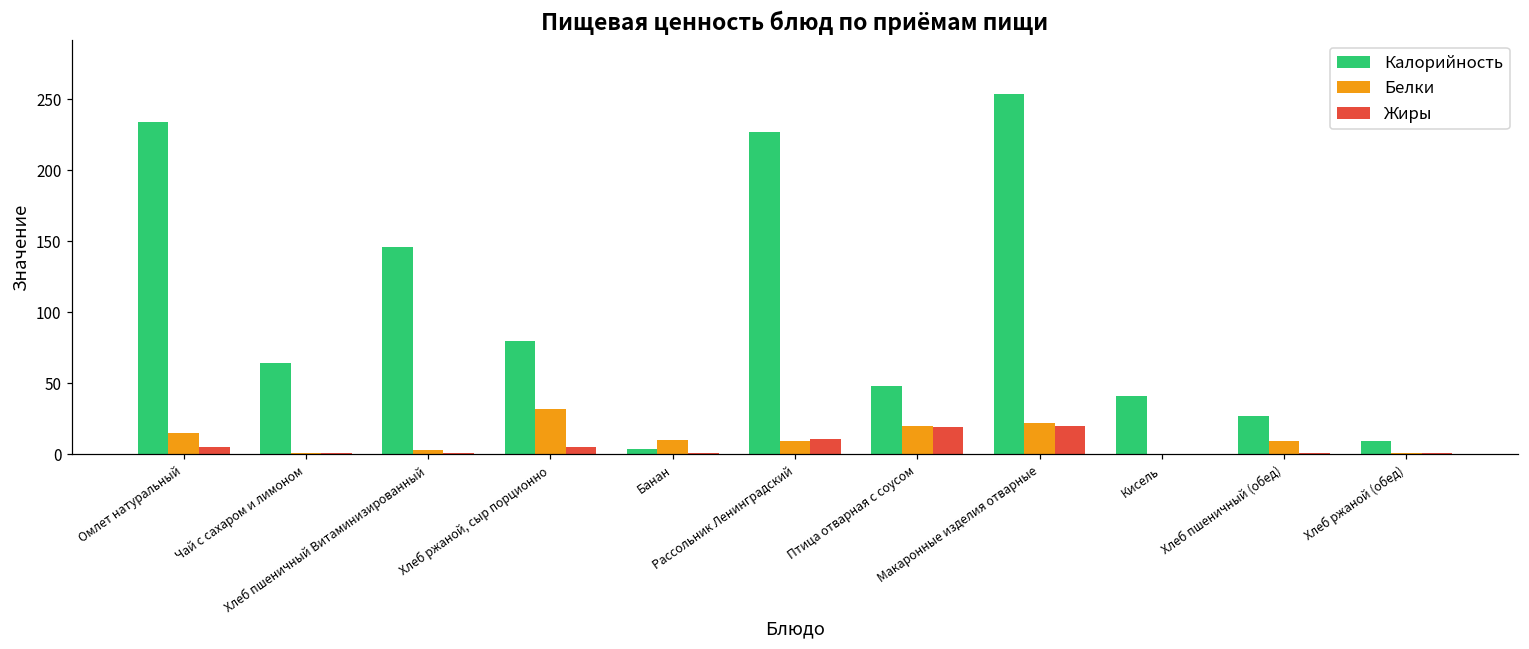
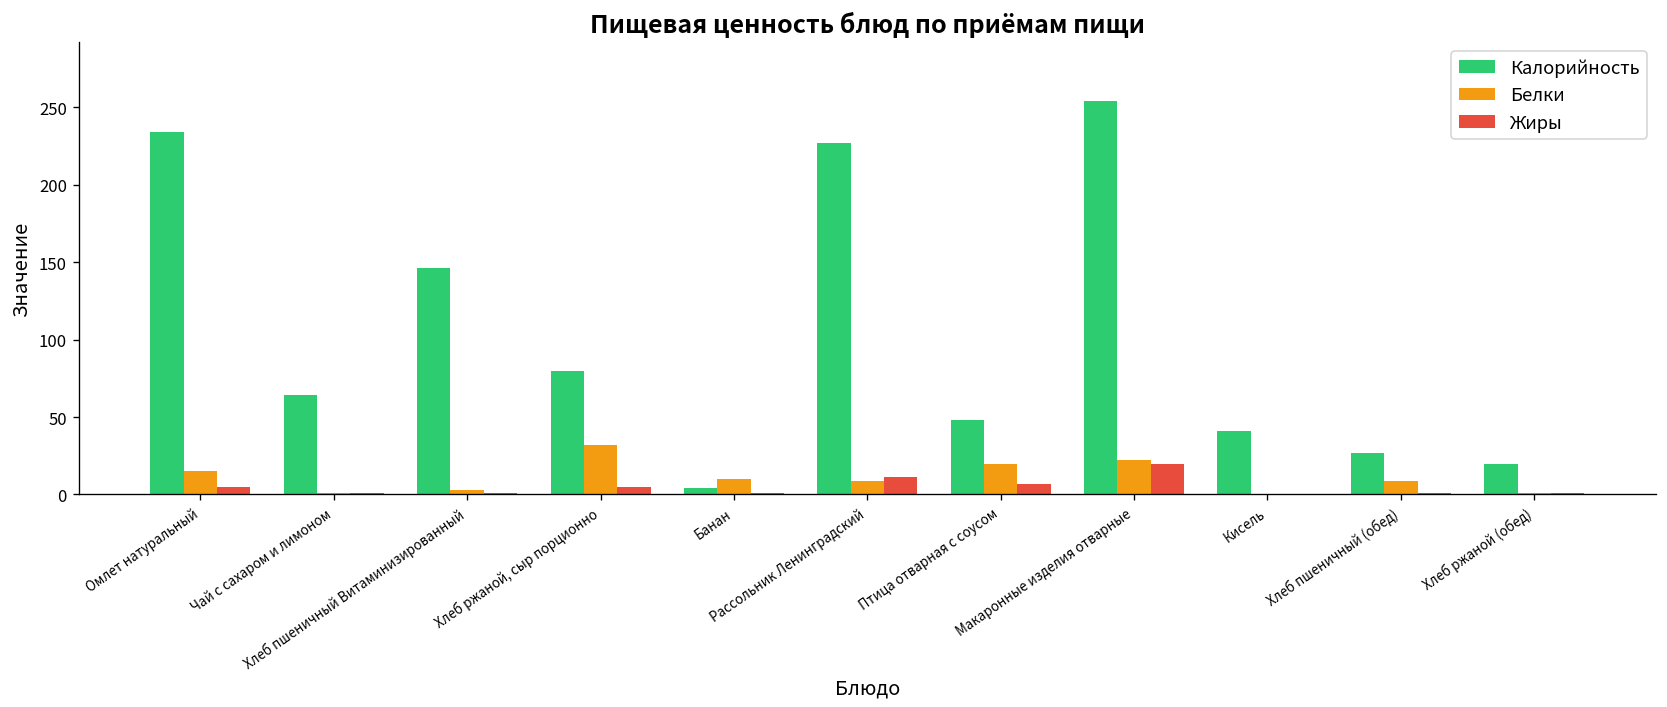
Жиры, Птица отварная с соусом: 19 -> 7
Калорийность, Хлеб ржаной (обед): 9 -> 20
